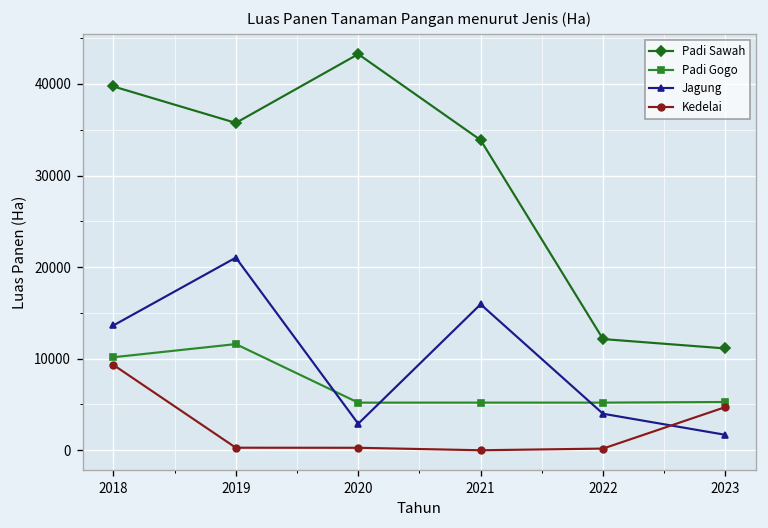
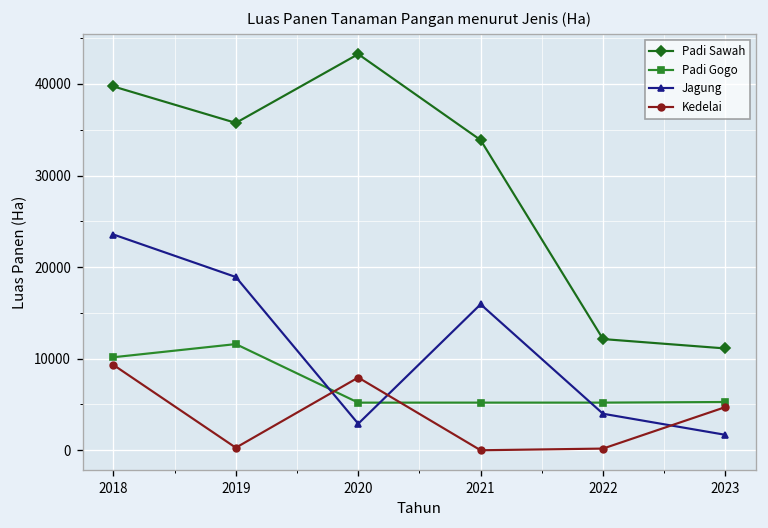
Jagung, 2018: 14000 -> 24000
Jagung, 2019: 21000 -> 19000
Kedelai, 2020: 0 -> 8000
